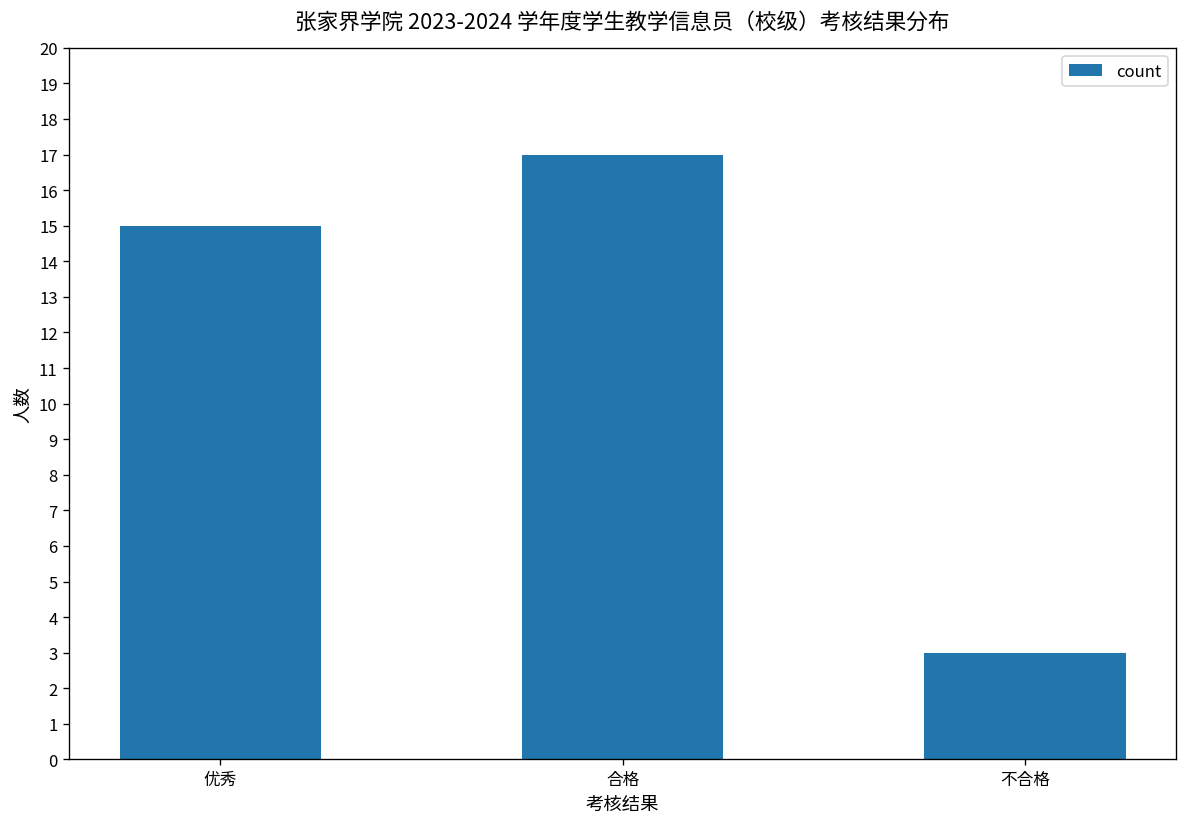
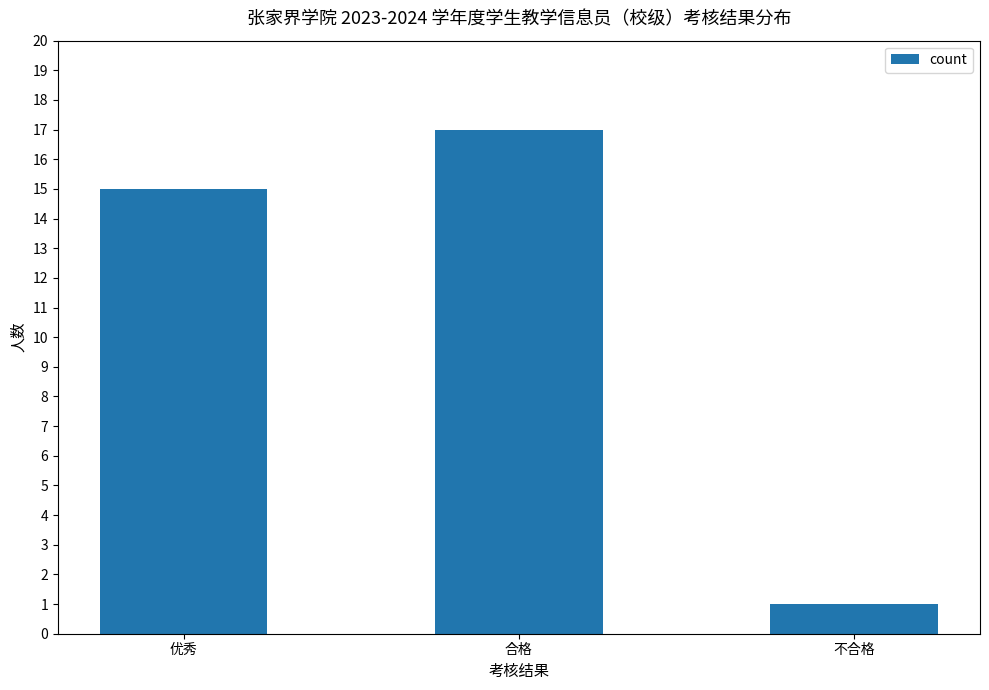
不合格: 3 -> 1
